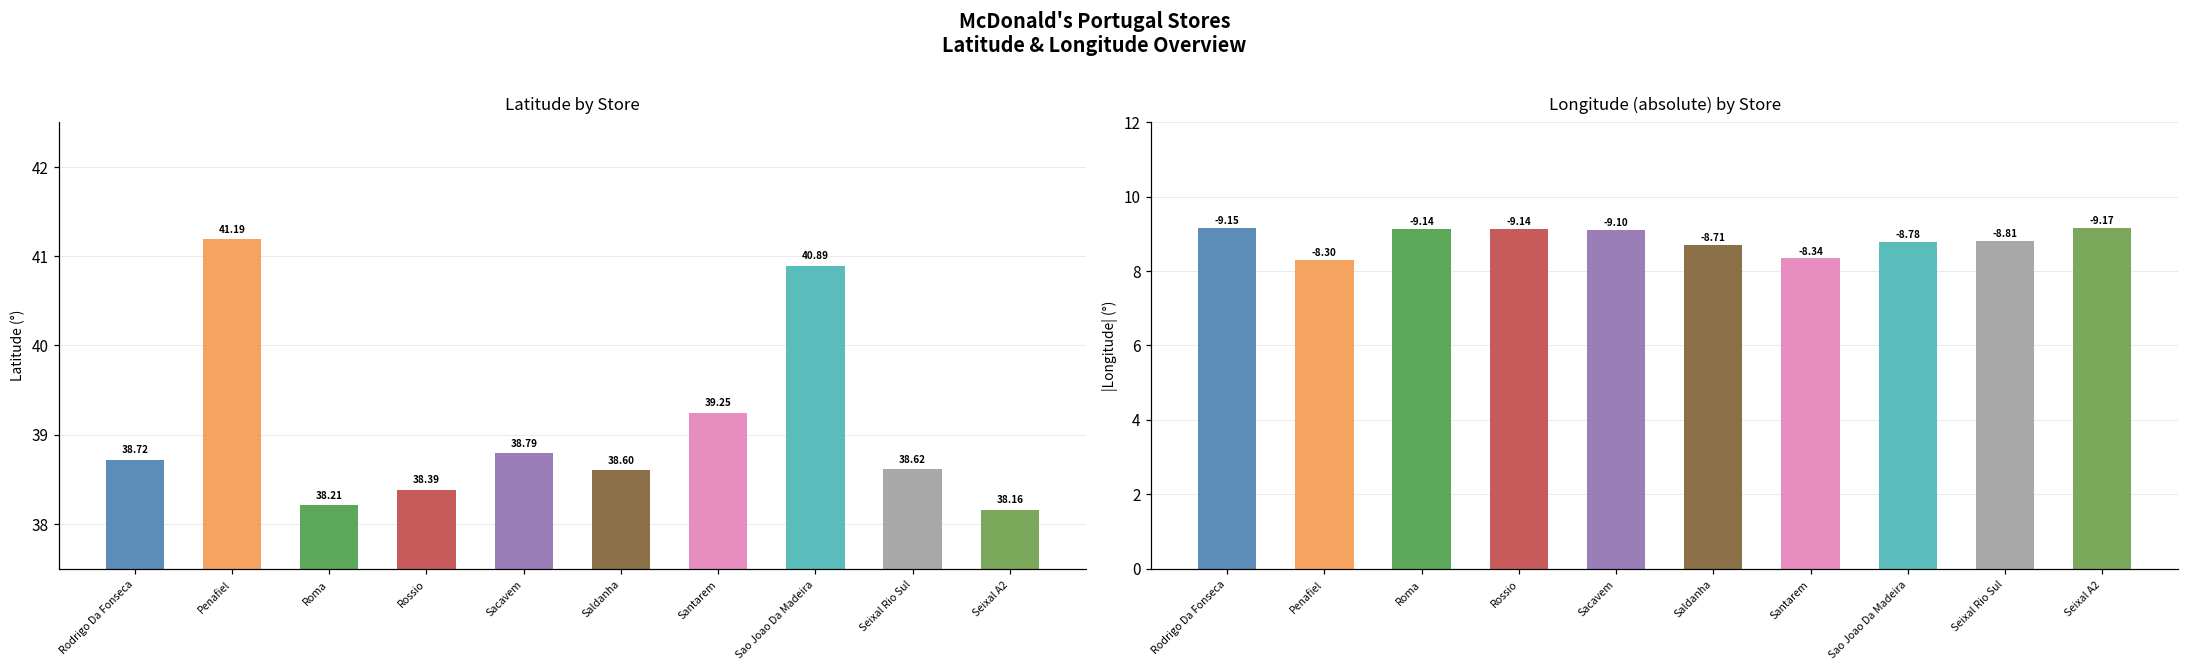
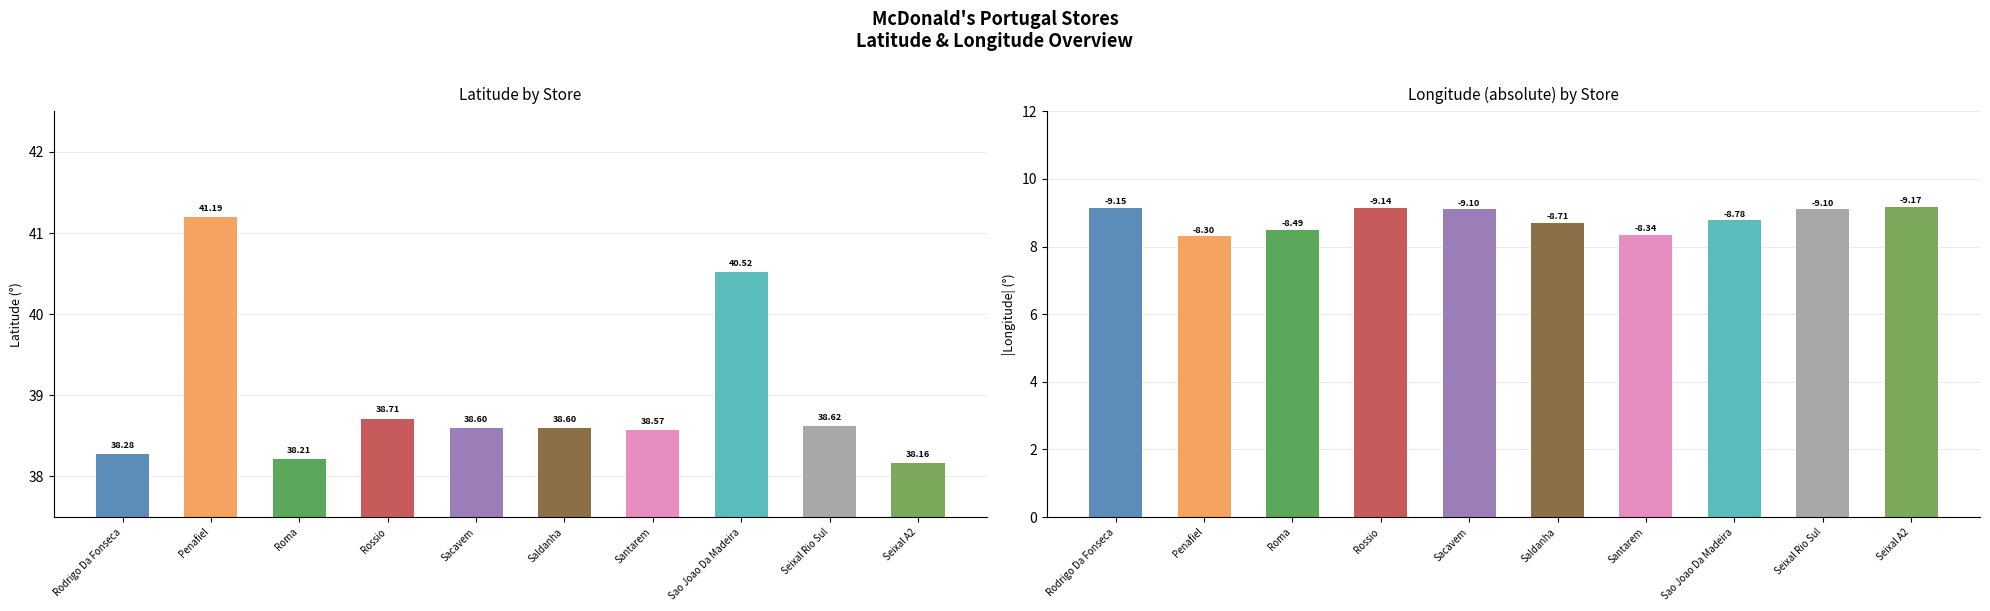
Latitude by Store, Rodrigo Da Fonseca: 38.72 -> 38.28
Latitude by Store, Rossio: 38.39 -> 38.71
Latitude by Store, Sacavem: 38.79 -> 38.60
Latitude by Store, Santarem: 39.25 -> 38.57
Latitude by Store, Sao Joao Da Madeira: 40.89 -> 40.52
Longitude (absolute) by Store, Roma: -9.14 -> -8.49
Longitude (absolute) by Store, Seixal Rio Sul: -8.81 -> -9.10
